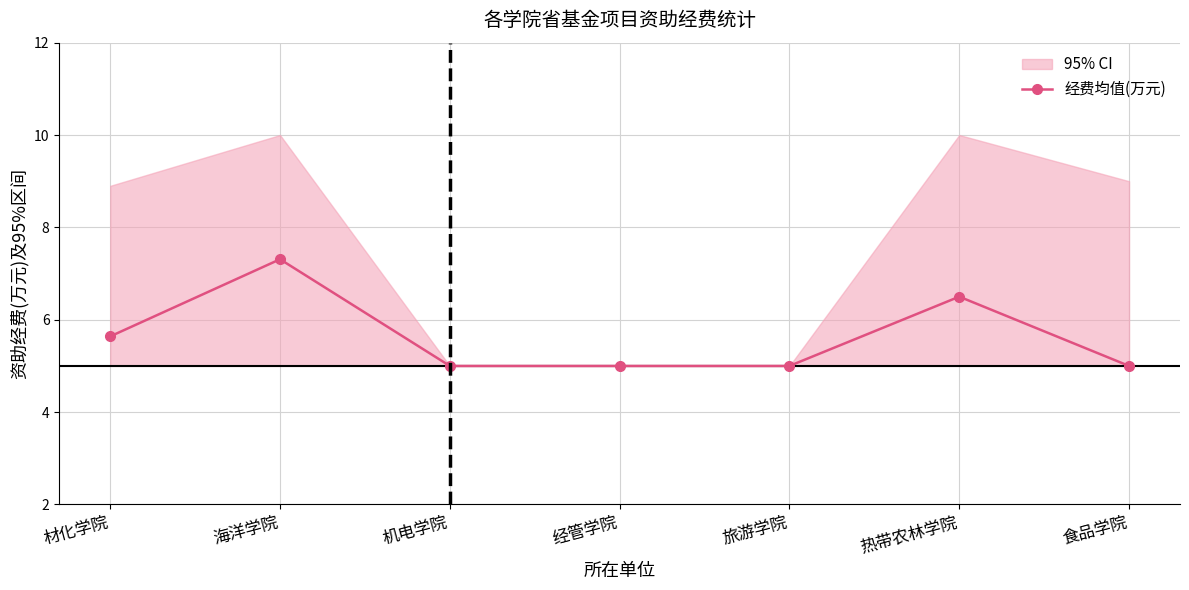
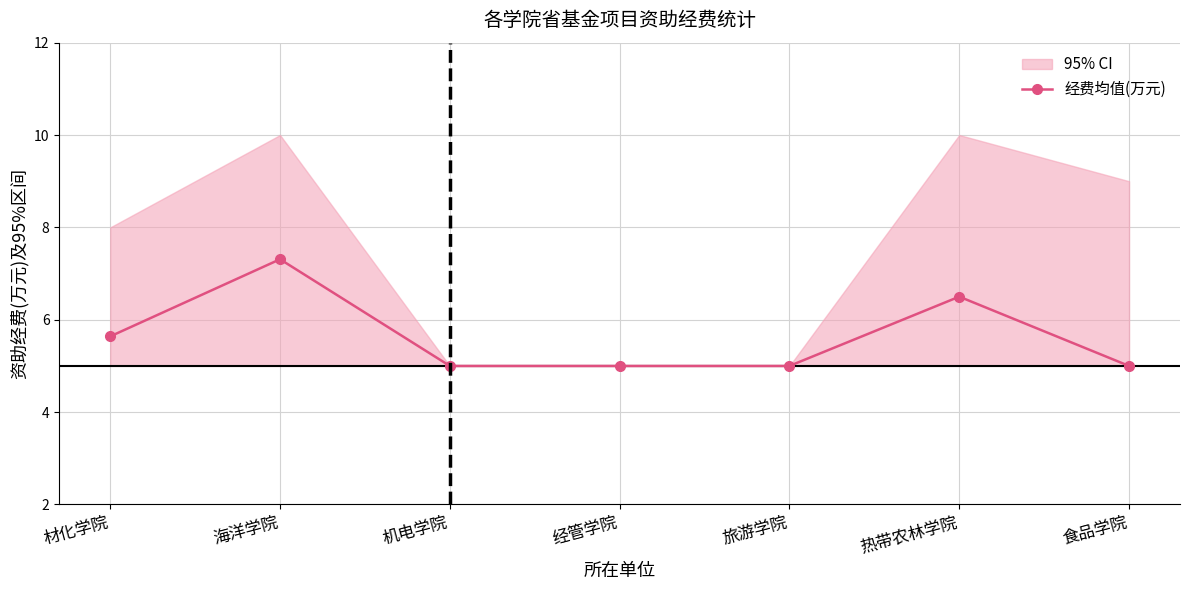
95% CI, 材化学院: 8.9 -> 8.0
